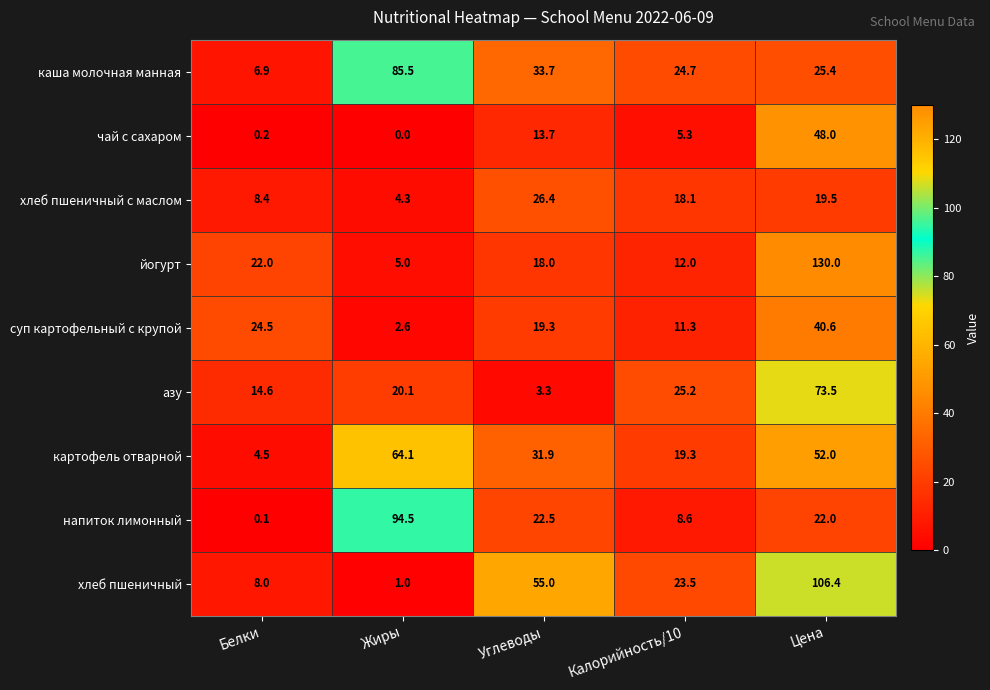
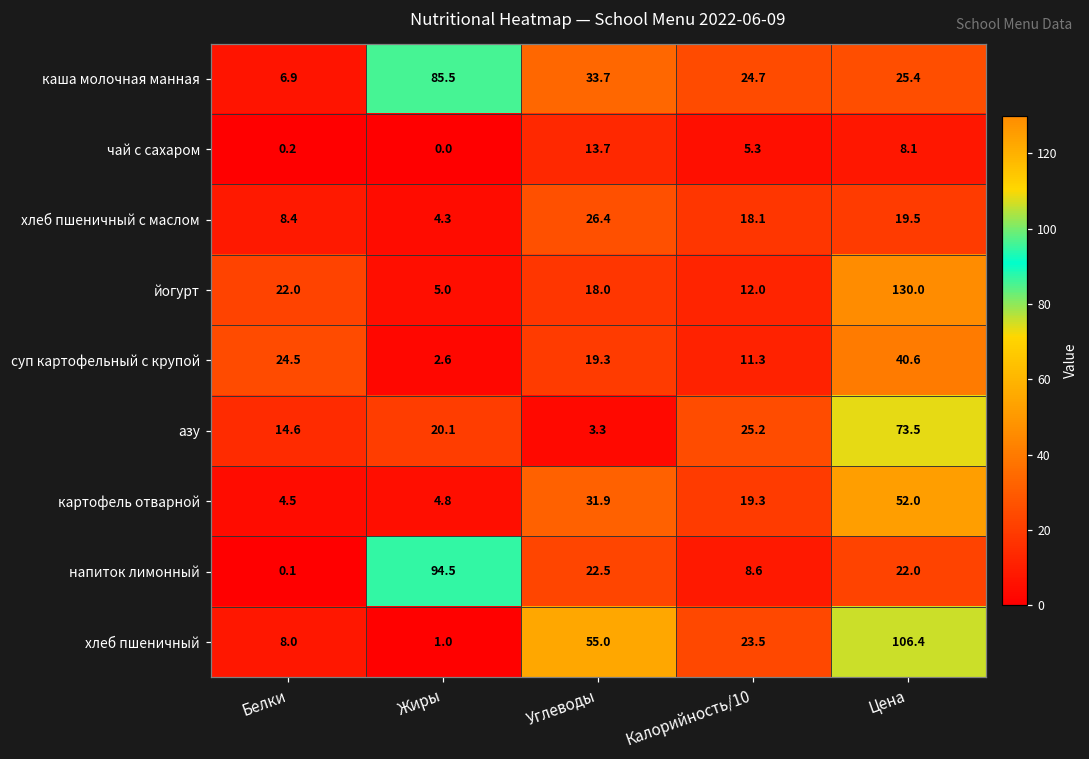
чай с сахаром, Цена: 48.0 -> 8.1
картофель отварной, Жиры: 64.1 -> 4.8
